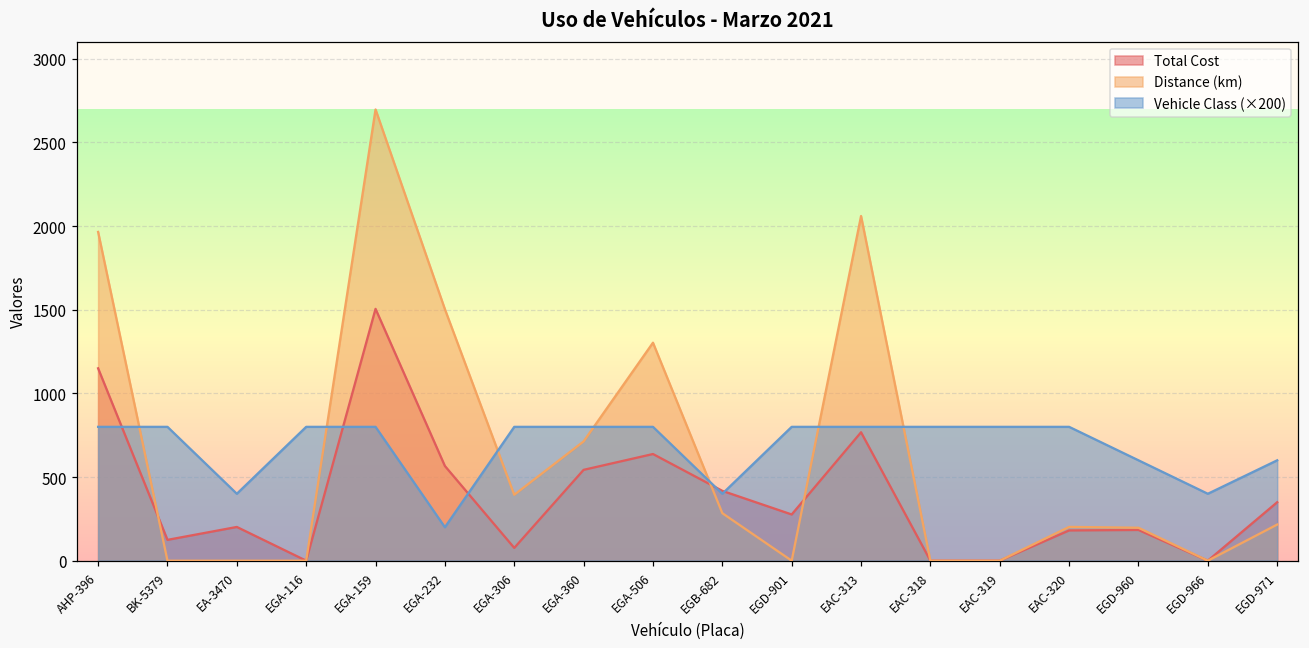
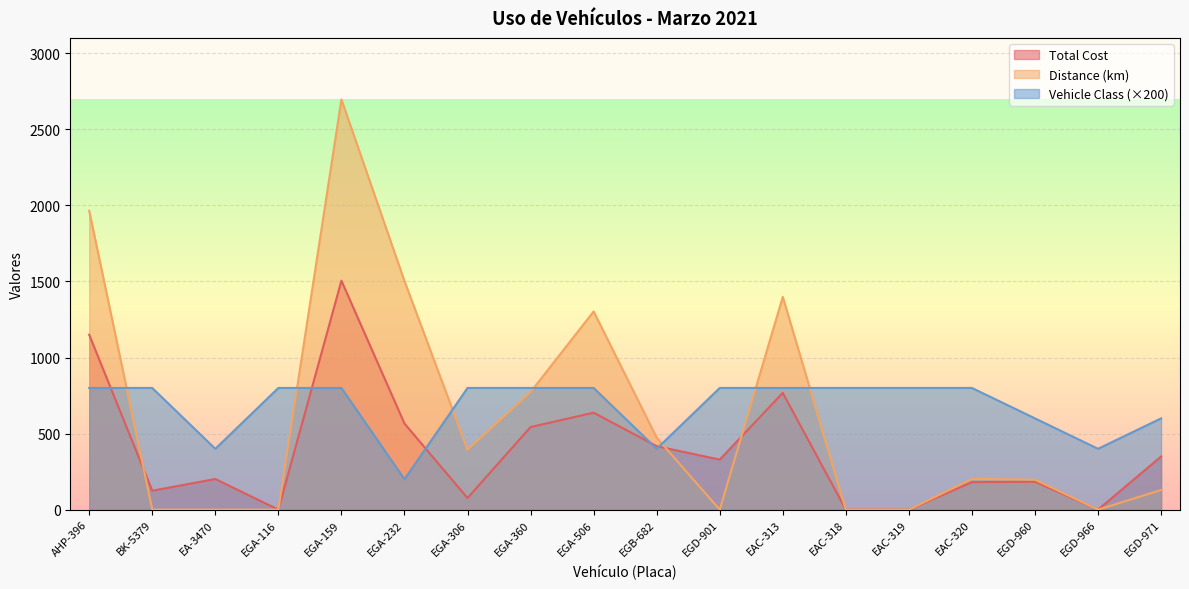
Distance (km), EGA-360: 710 -> 770
Distance (km), EGB-682: 280 -> 470
Total Cost, EGD-901: 280 -> 330
Distance (km), EAC-313: 2060 -> 1400
Distance (km), EGD-971: 220 -> 130
